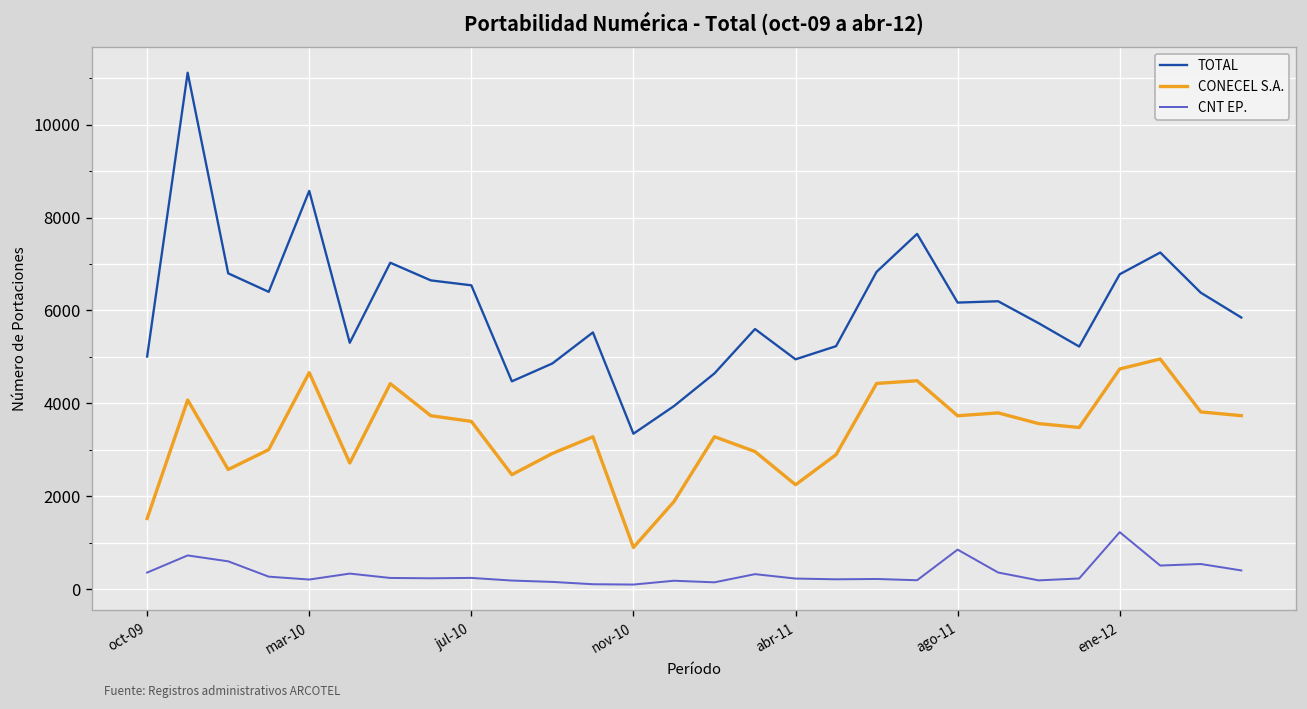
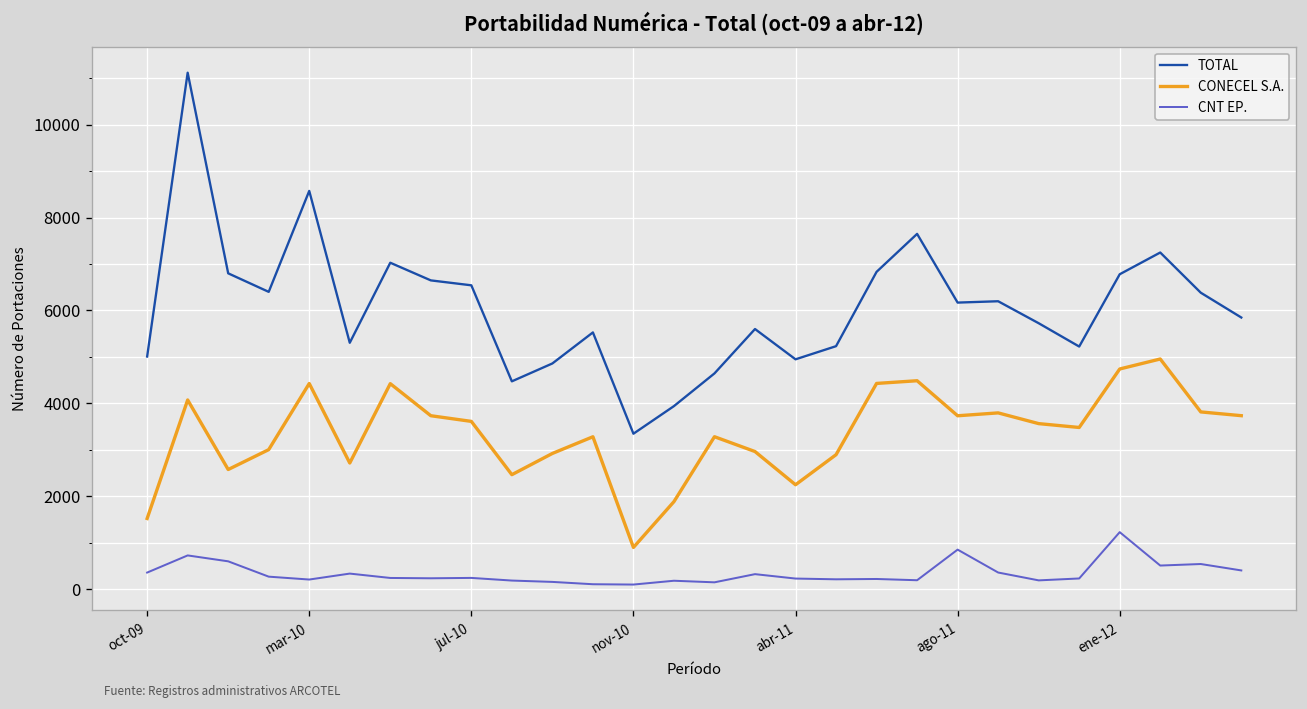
CONECEL S.A., mar-10: 4700 -> 4400
